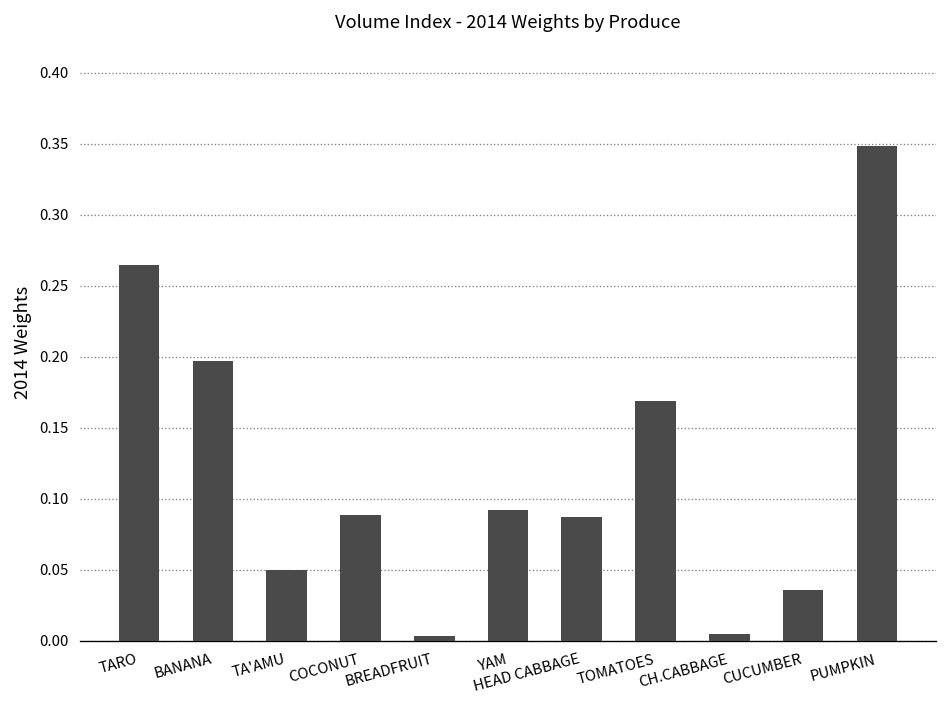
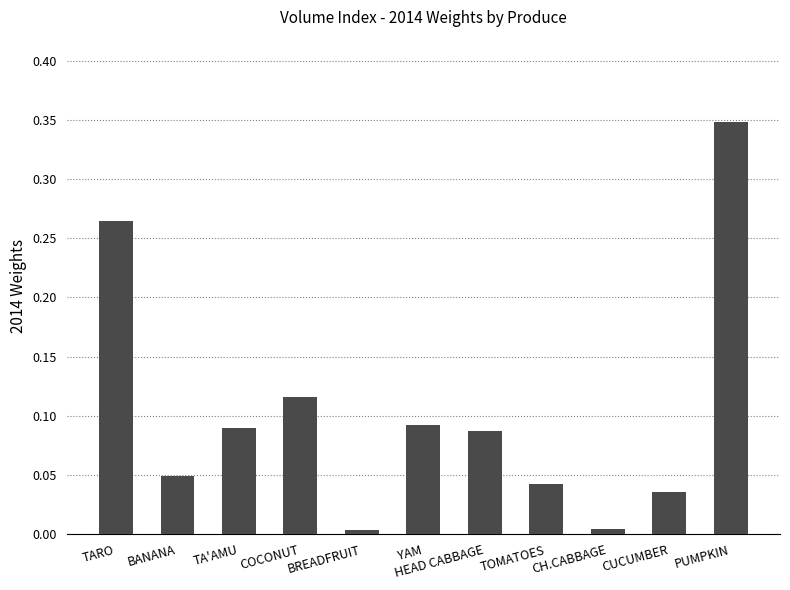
BANANA: 0.197 -> 0.049
TA'AMU: 0.050 -> 0.090
COCONUT: 0.088 -> 0.116
TOMATOES: 0.169 -> 0.042
